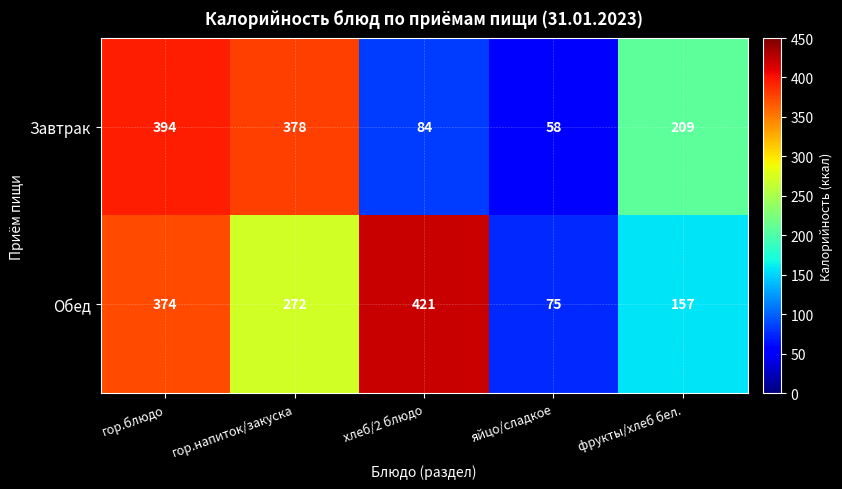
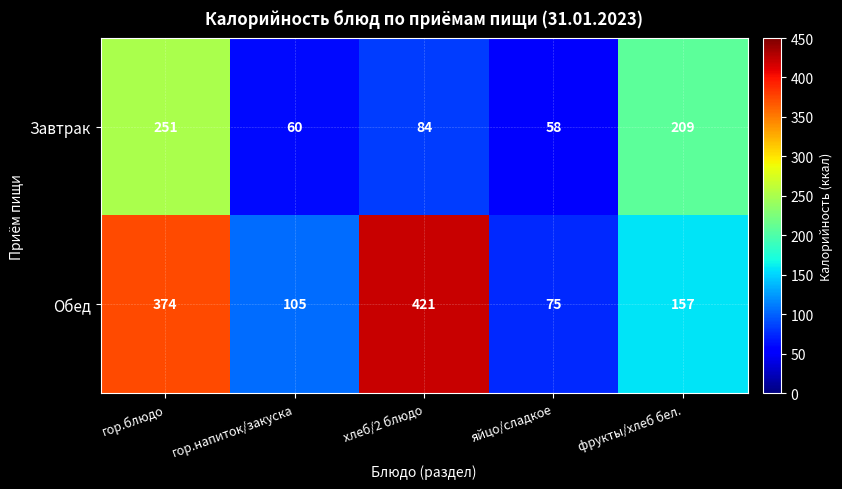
Завтрак, гор.блюдо: 394 -> 251
Завтрак, гор.напиток/закуска: 378 -> 60
Обед, гор.напиток/закуска: 272 -> 105
